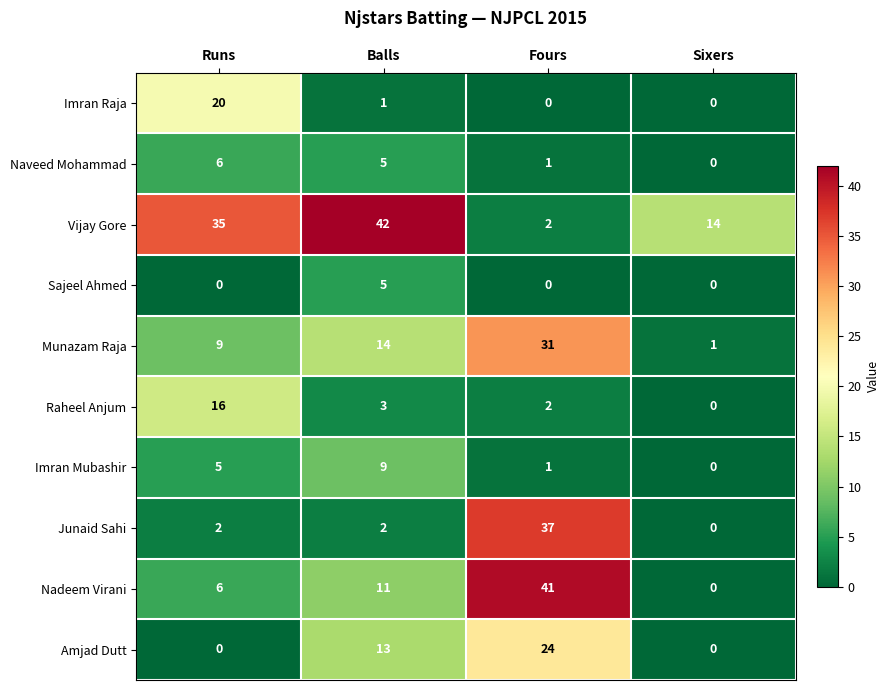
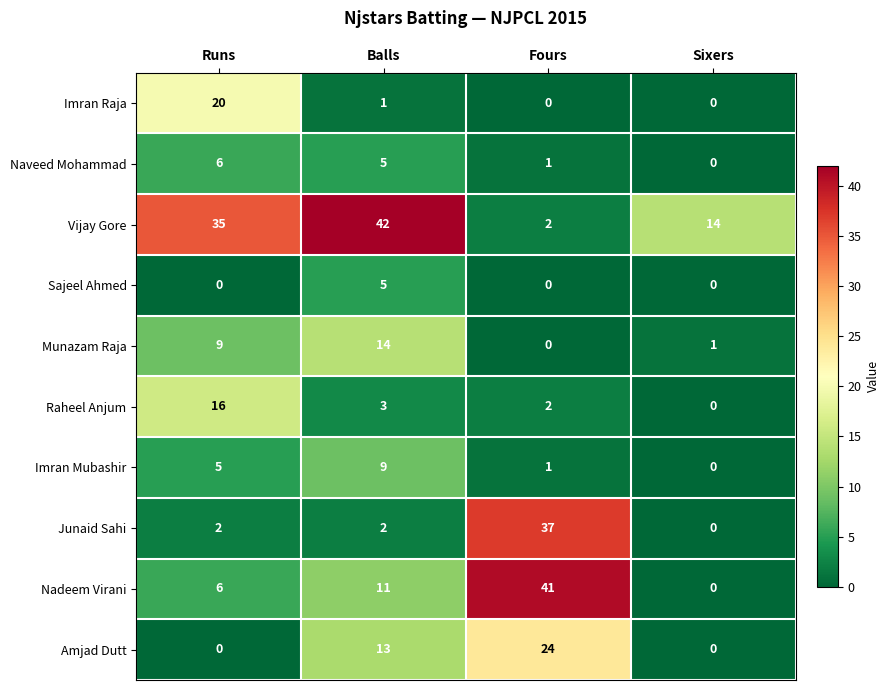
Munazam Raja, Fours: 31 -> 0
